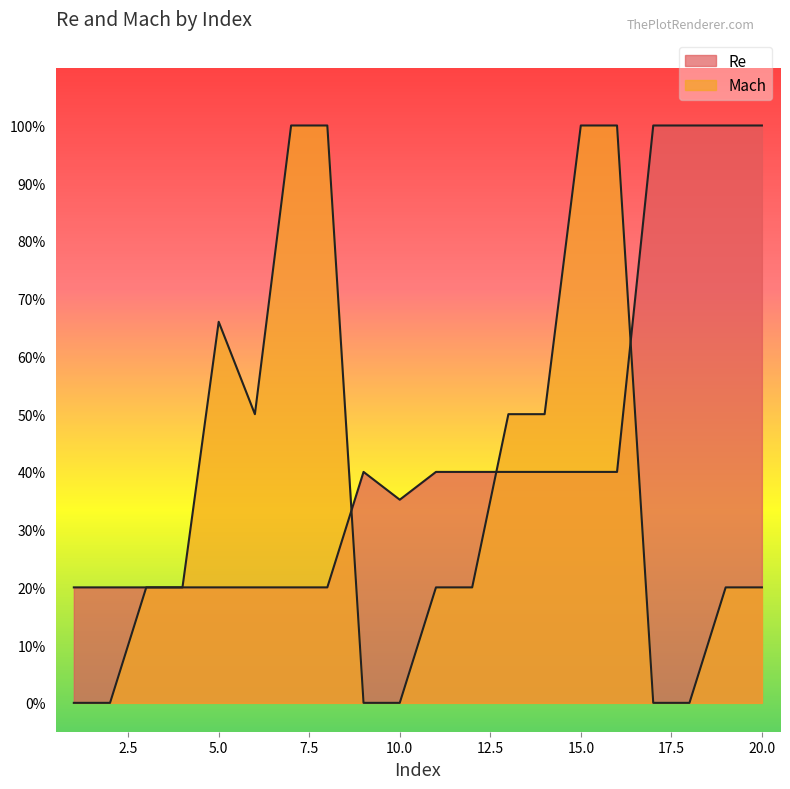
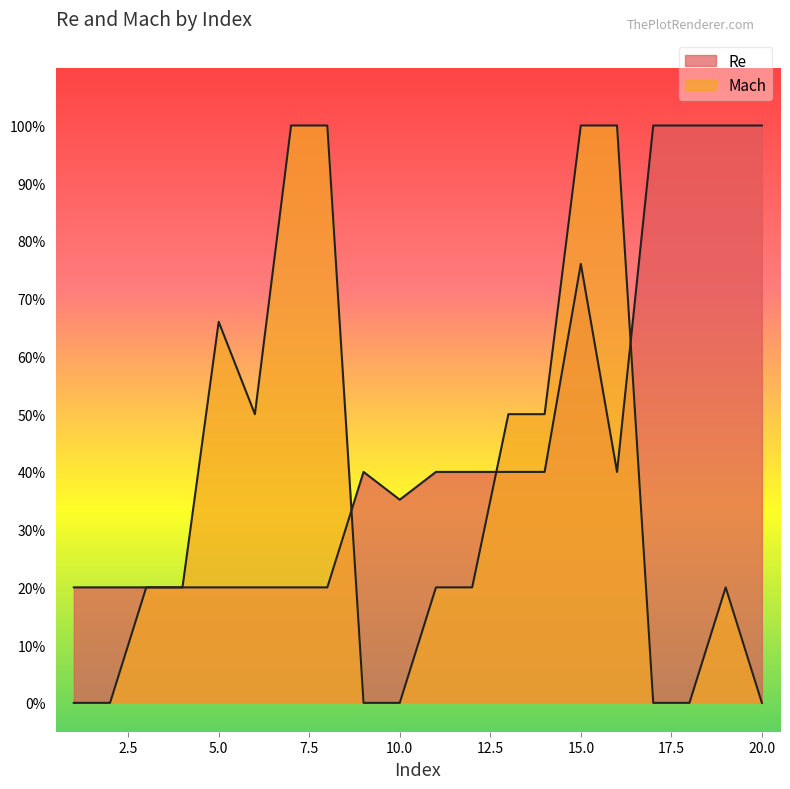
Re, 15.0: 40% -> 76%
Mach, 20.0: 20% -> 0%
